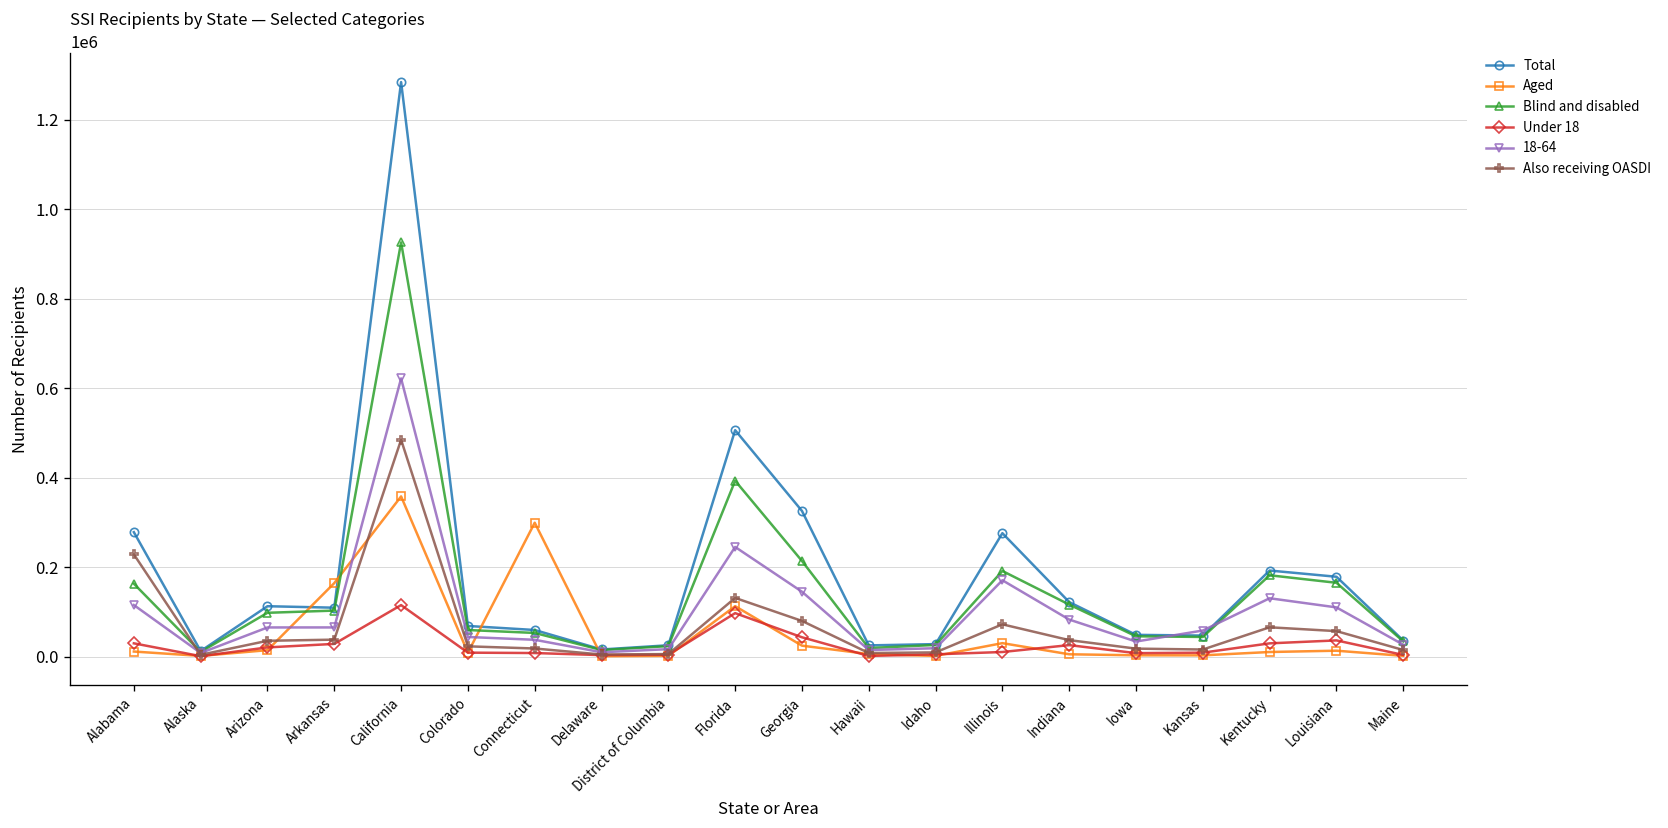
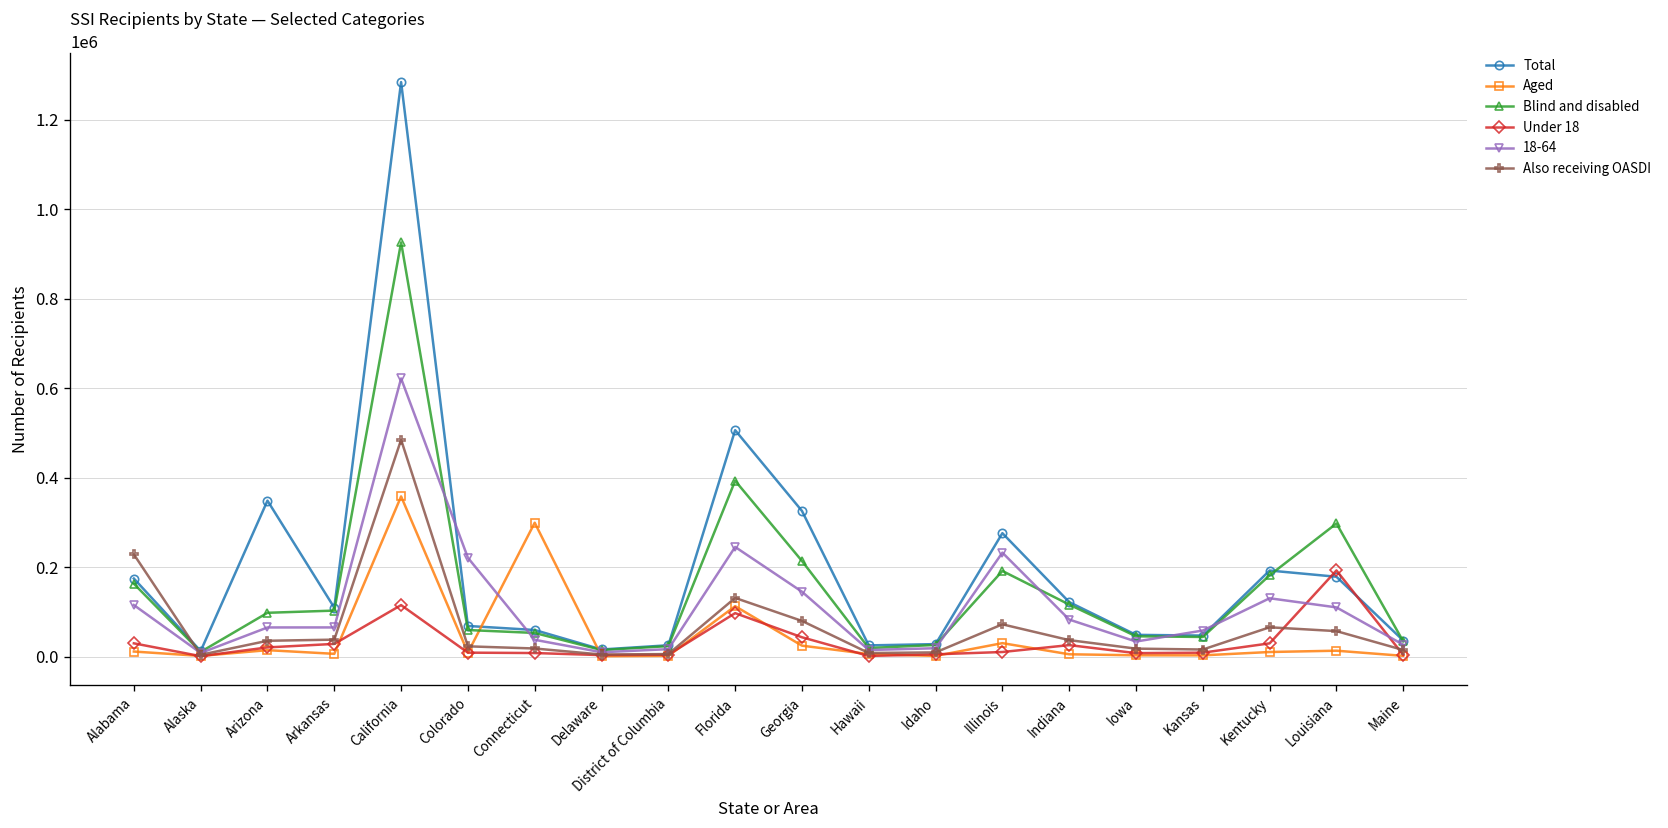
Total, Alabama: 280000 -> 170000
Total, Arizona: 110000 -> 350000
Aged, Arkansas: 160000 -> 10000
18-64, Colorado: 40000 -> 220000
18-64, Illinois: 170000 -> 230000
Blind and disabled, Louisiana: 170000 -> 300000
Under 18, Louisiana: 40000 -> 190000
